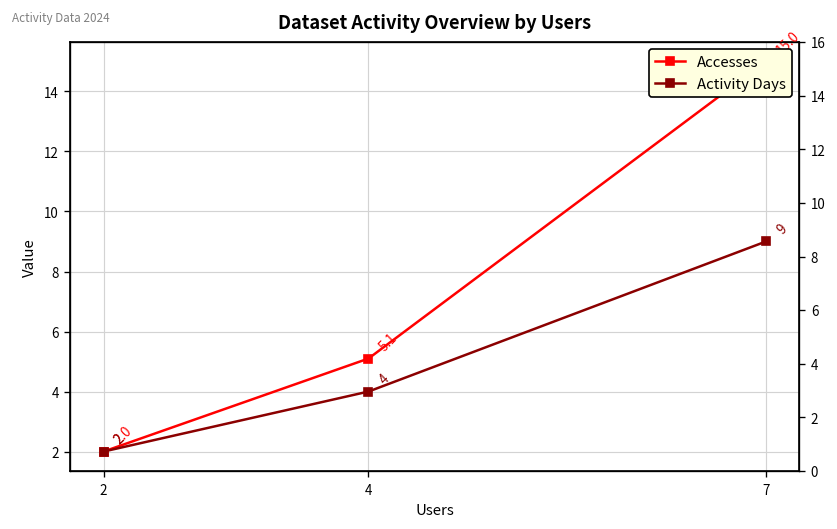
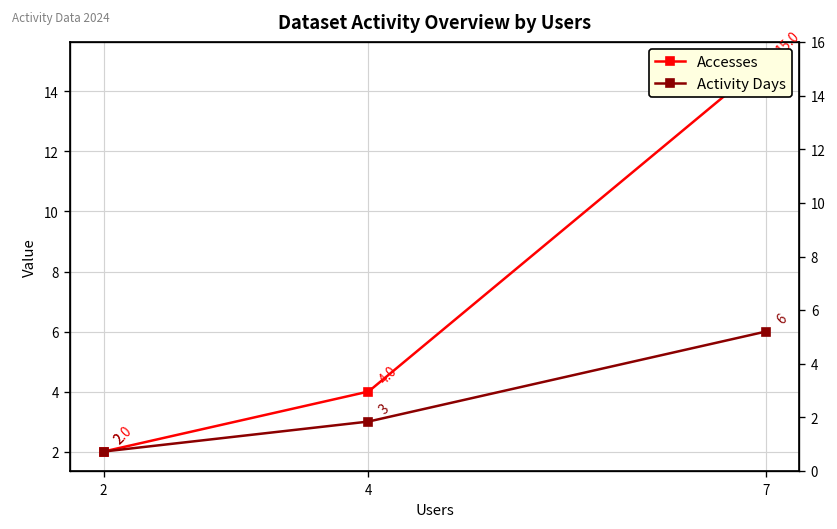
Accesses, 4: 5.1 -> 4.0
Activity Days, 4: 4 -> 3
Activity Days, 7: 9 -> 6
